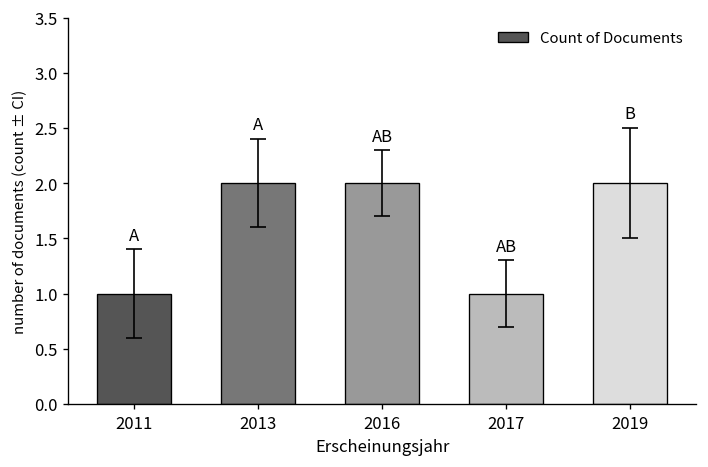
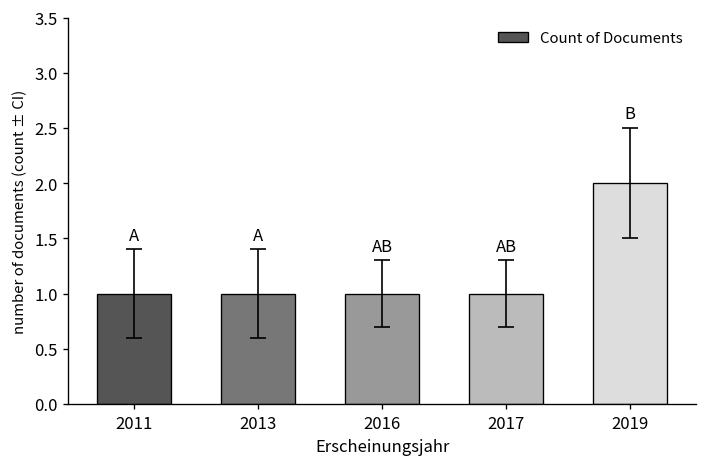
Count of Documents, 2013: 2 -> 1
Count of Documents, 2016: 2 -> 1
